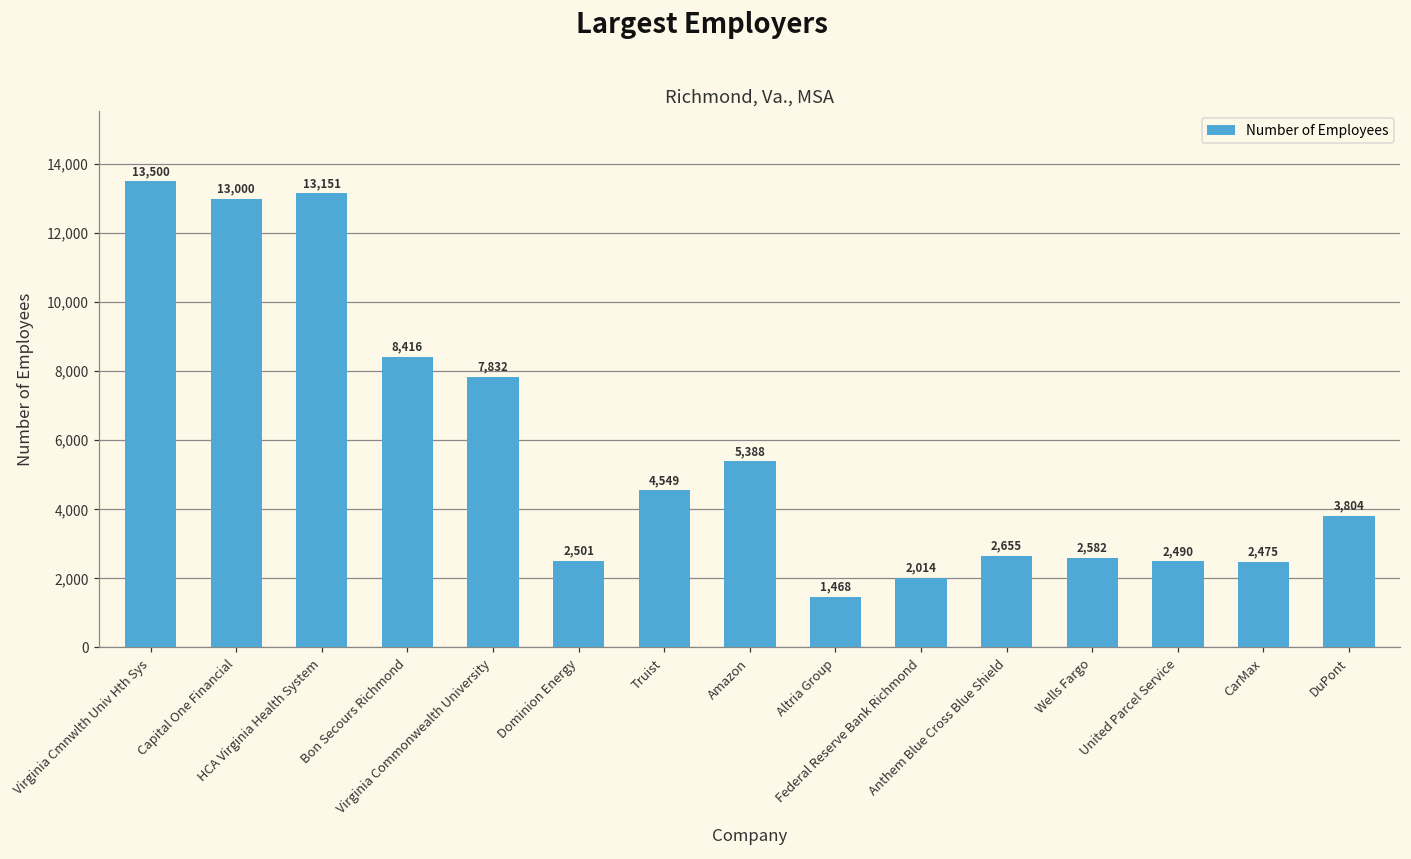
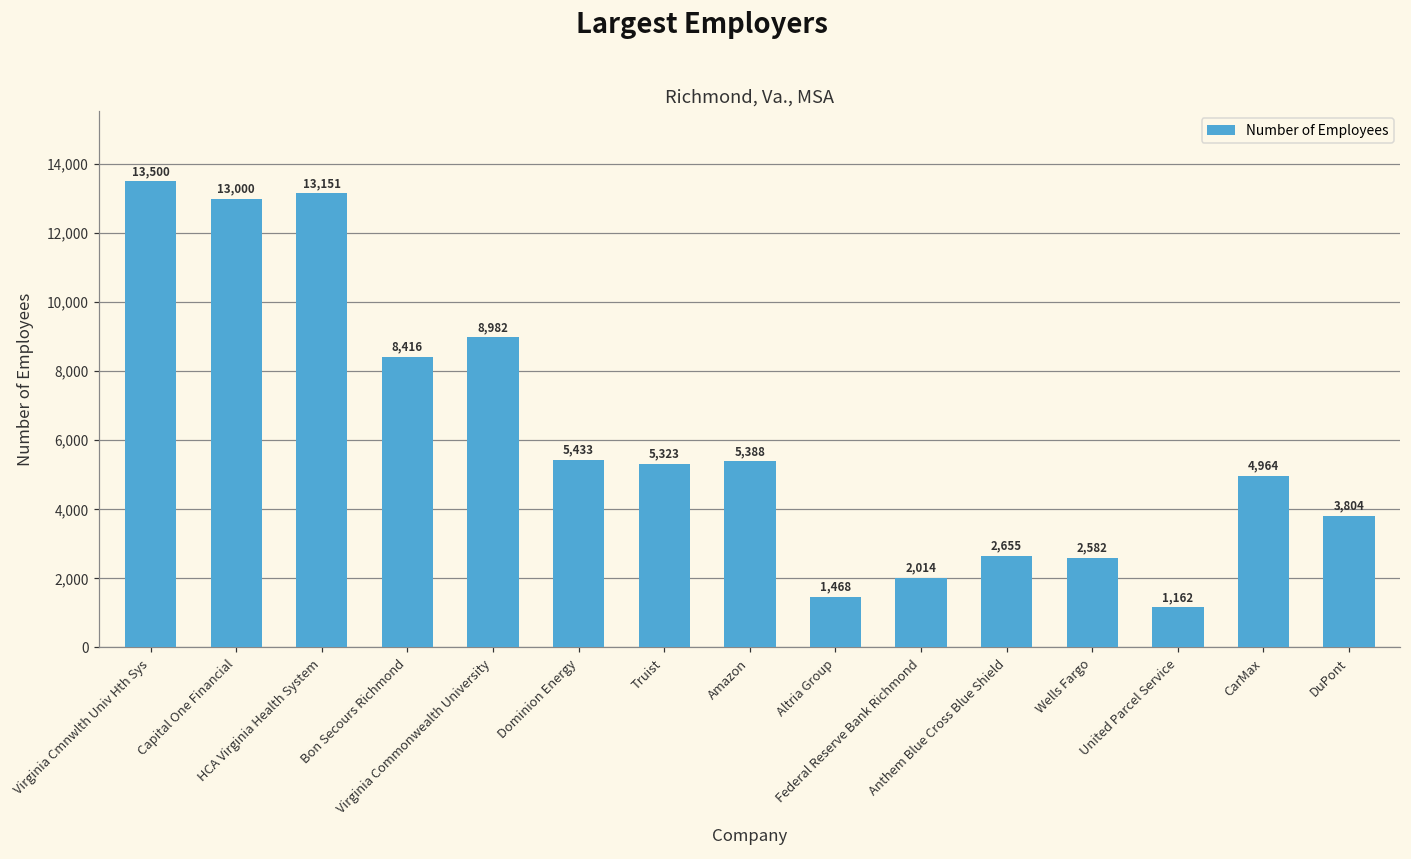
Virginia Commonwealth University: 7,832 -> 8,982
Dominion Energy: 2,501 -> 5,433
Truist: 4,549 -> 5,323
United Parcel Service: 2,490 -> 1,162
CarMax: 2,475 -> 4,964
